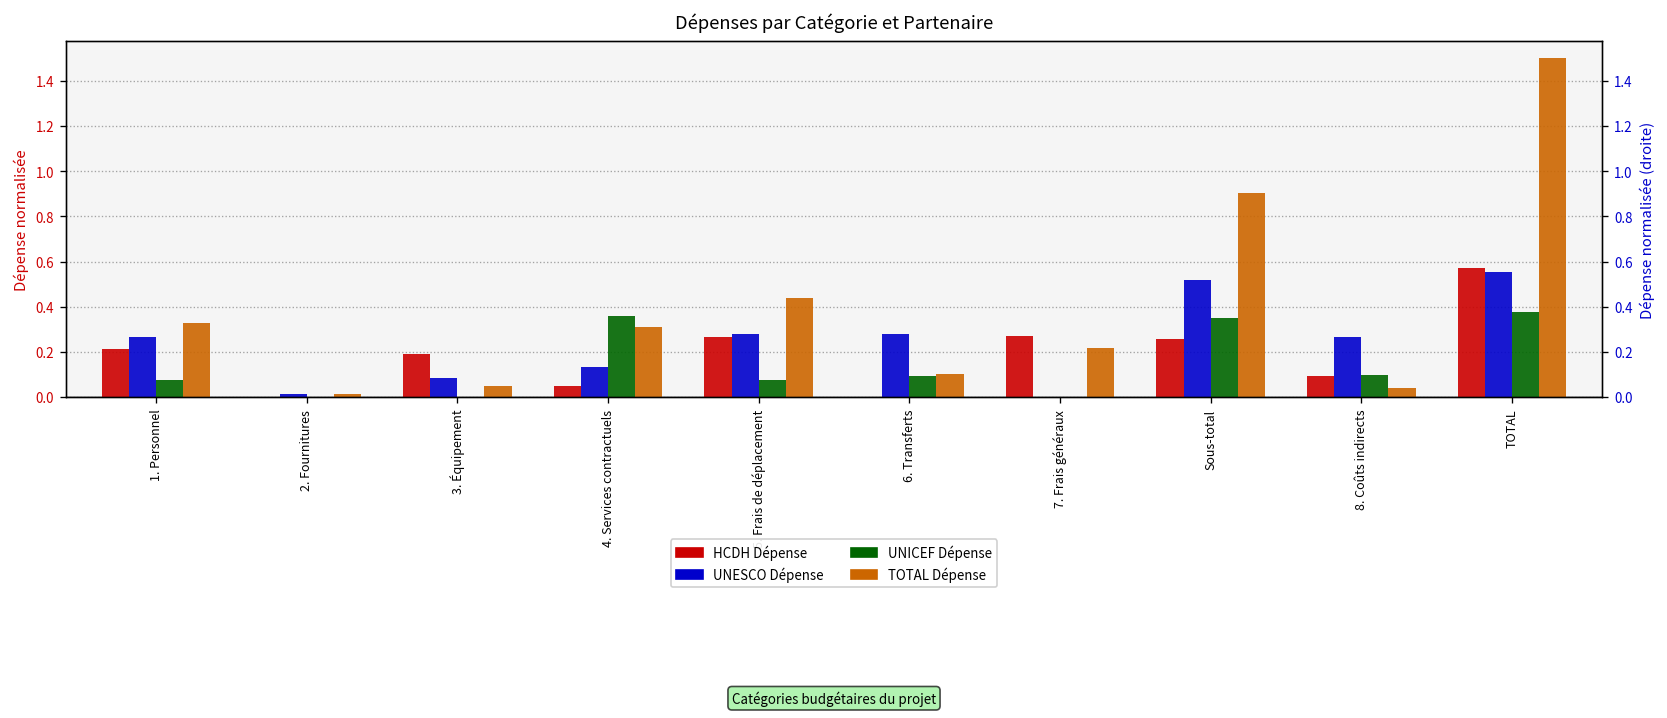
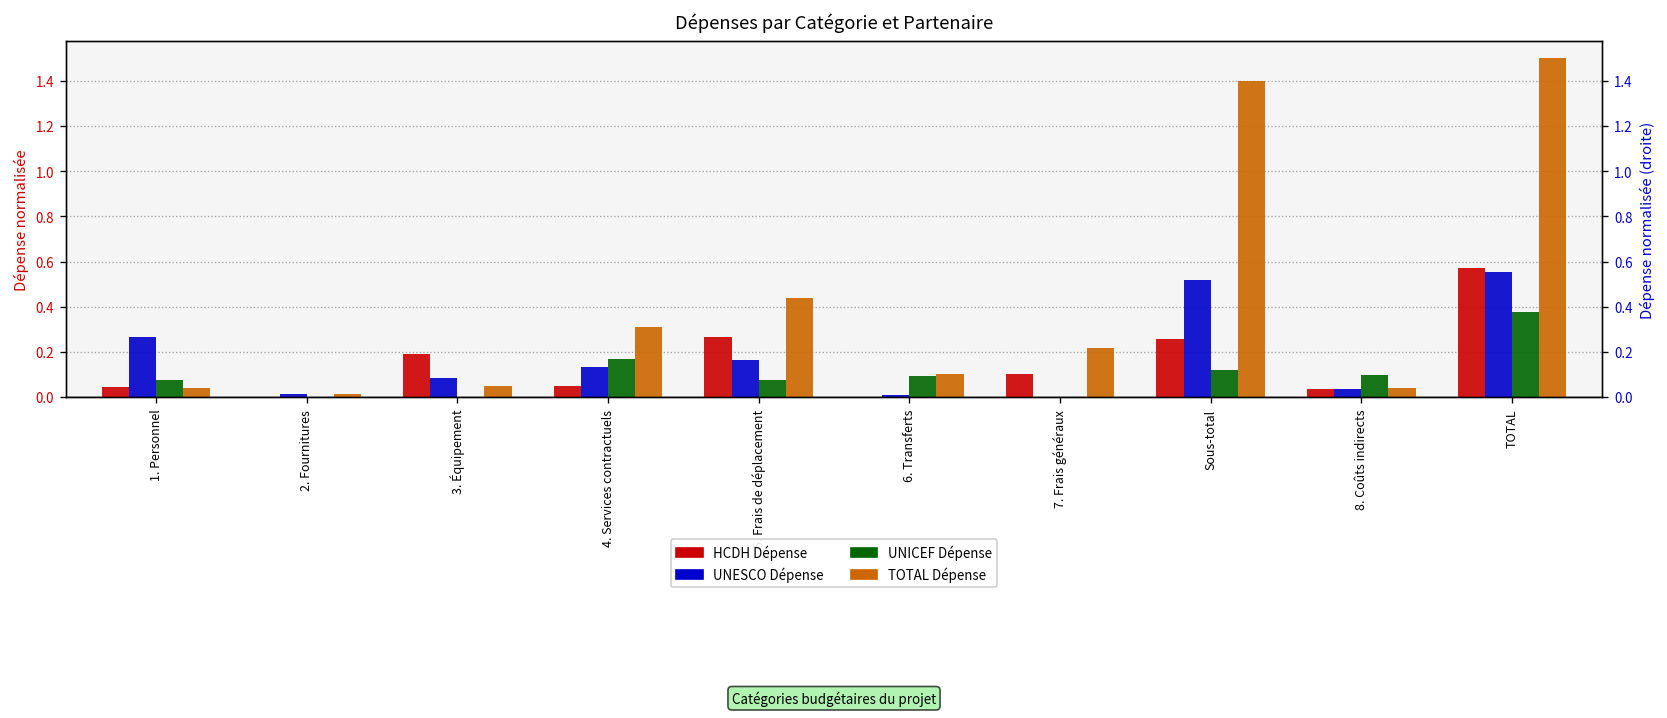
HCDH Dépense, 1. Personnel: 0.21 -> 0.05
TOTAL Dépense, 1. Personnel: 0.33 -> 0.04
UNICEF Dépense, 4. Services contractuels: 0.36 -> 0.17
UNESCO Dépense, 5. Frais de déplacement: 0.28 -> 0.17
UNESCO Dépense, 6. Transferts: 0.28 -> 0.01
HCDH Dépense, 7. Frais généraux: 0.27 -> 0.10
UNICEF Dépense, Sous-total: 0.35 -> 0.12
TOTAL Dépense, Sous-total: 0.90 -> 1.40
HCDH Dépense, 8. Coûts indirects: 0.09 -> 0.04
UNESCO Dépense, 8. Coûts indirects: 0.27 -> 0.04
